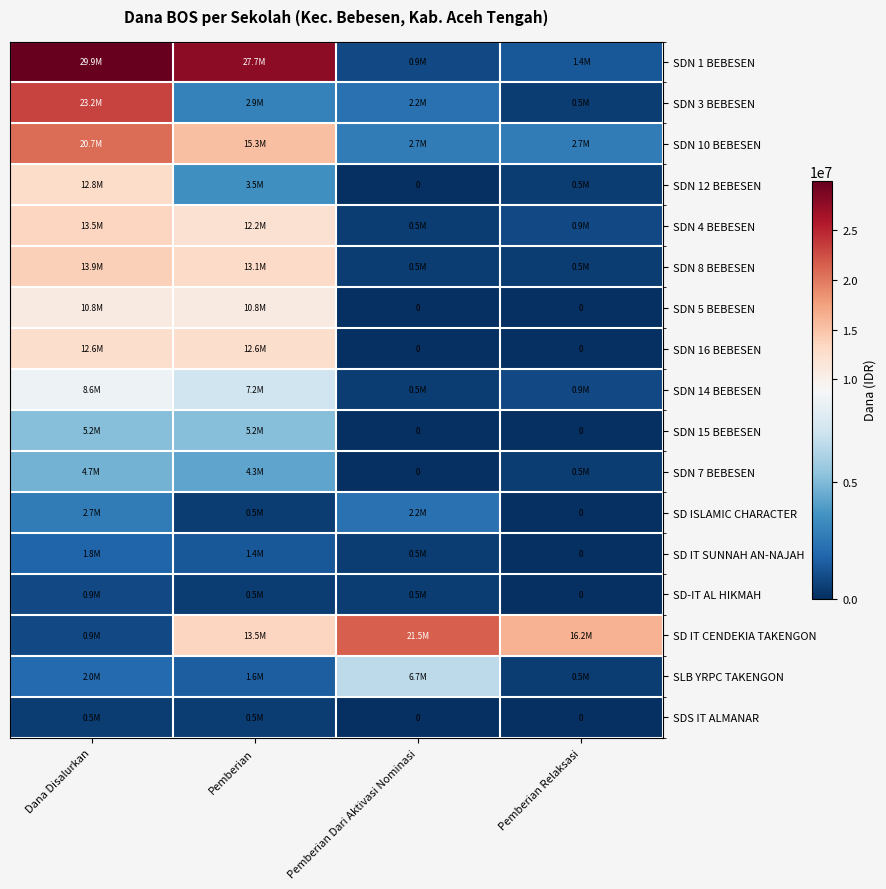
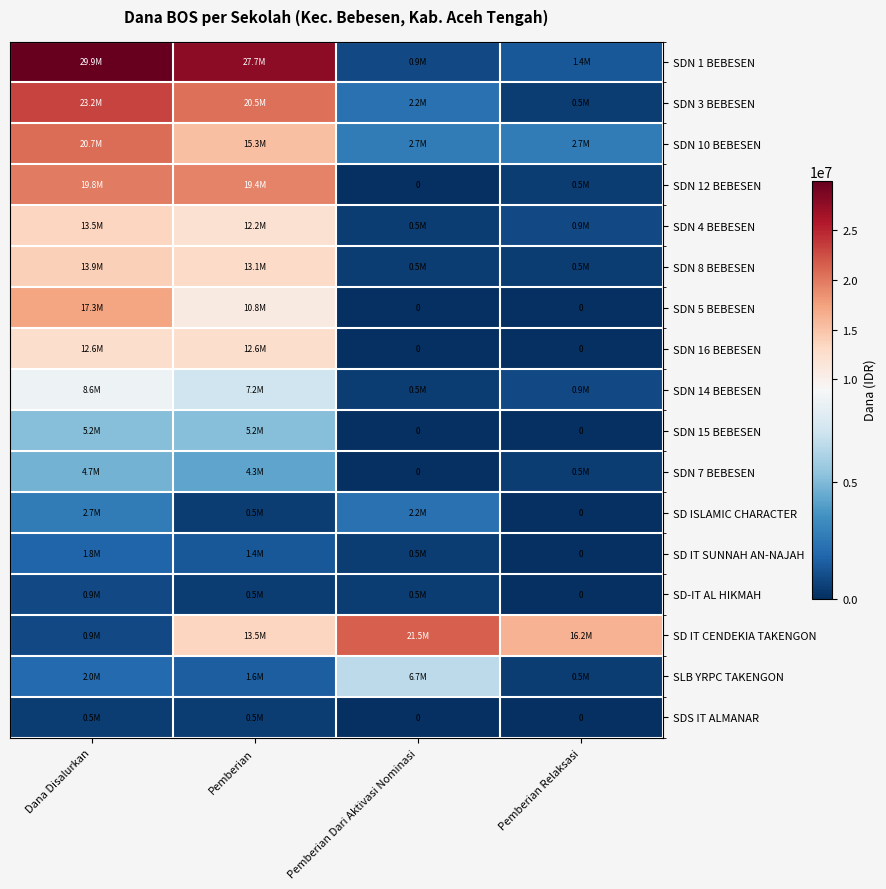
SDN 3 BEBESEN, Pemberian: 2.9M -> 20.5M
SDN 12 BEBESEN, Dana Disalurkan: 12.8M -> 19.8M
SDN 12 BEBESEN, Pemberian: 3.5M -> 19.4M
SDN 5 BEBESEN, Dana Disalurkan: 10.8M -> 17.3M
